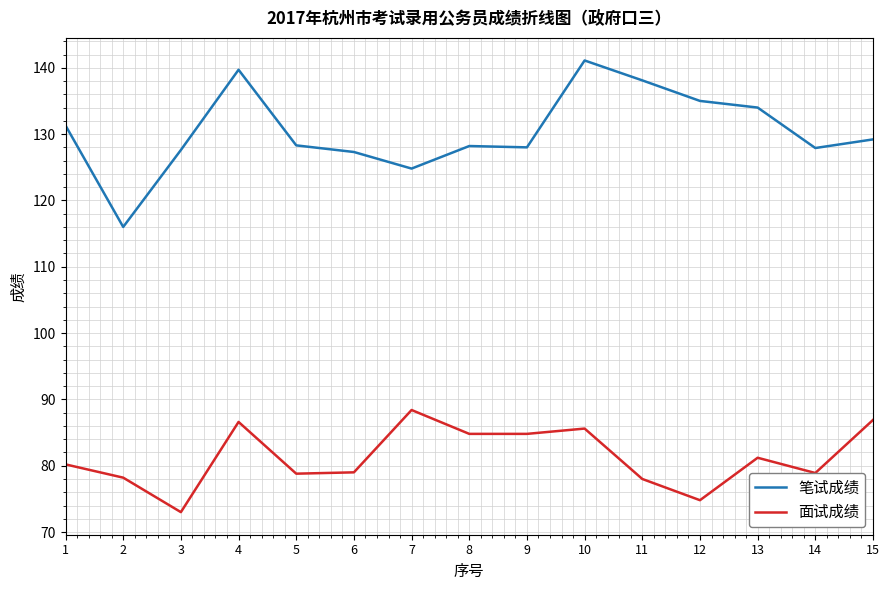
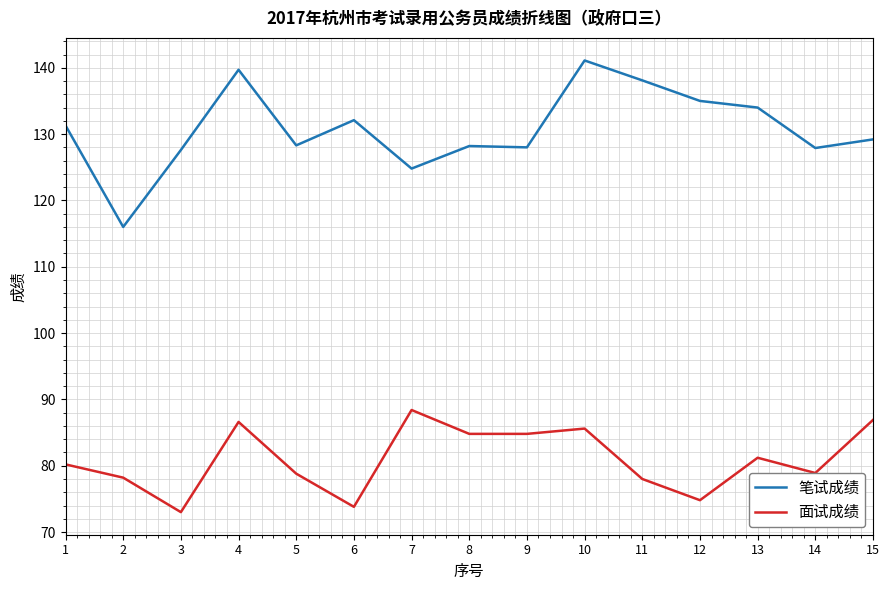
笔试成绩, 6: 127 -> 132
面试成绩, 6: 79 -> 74
